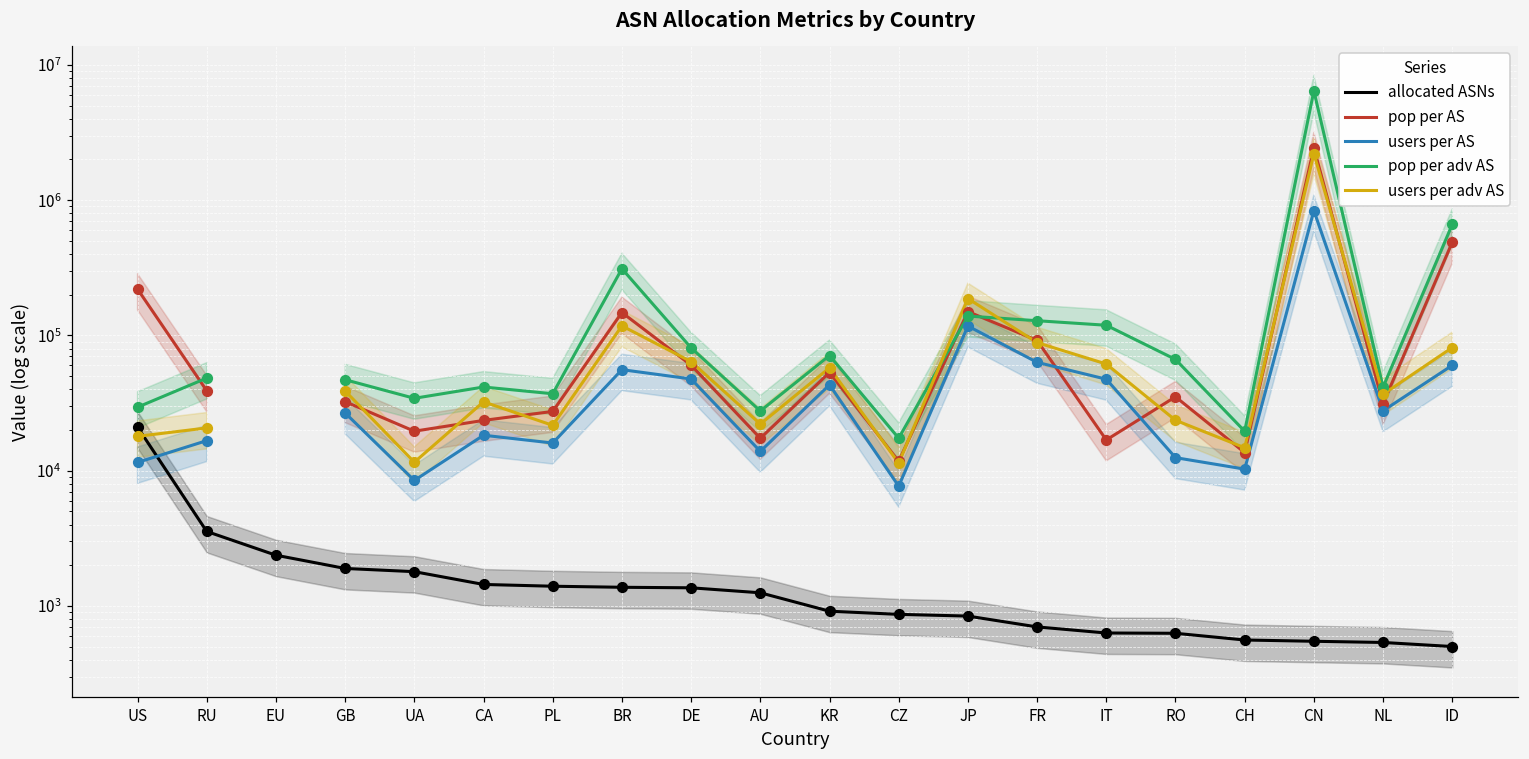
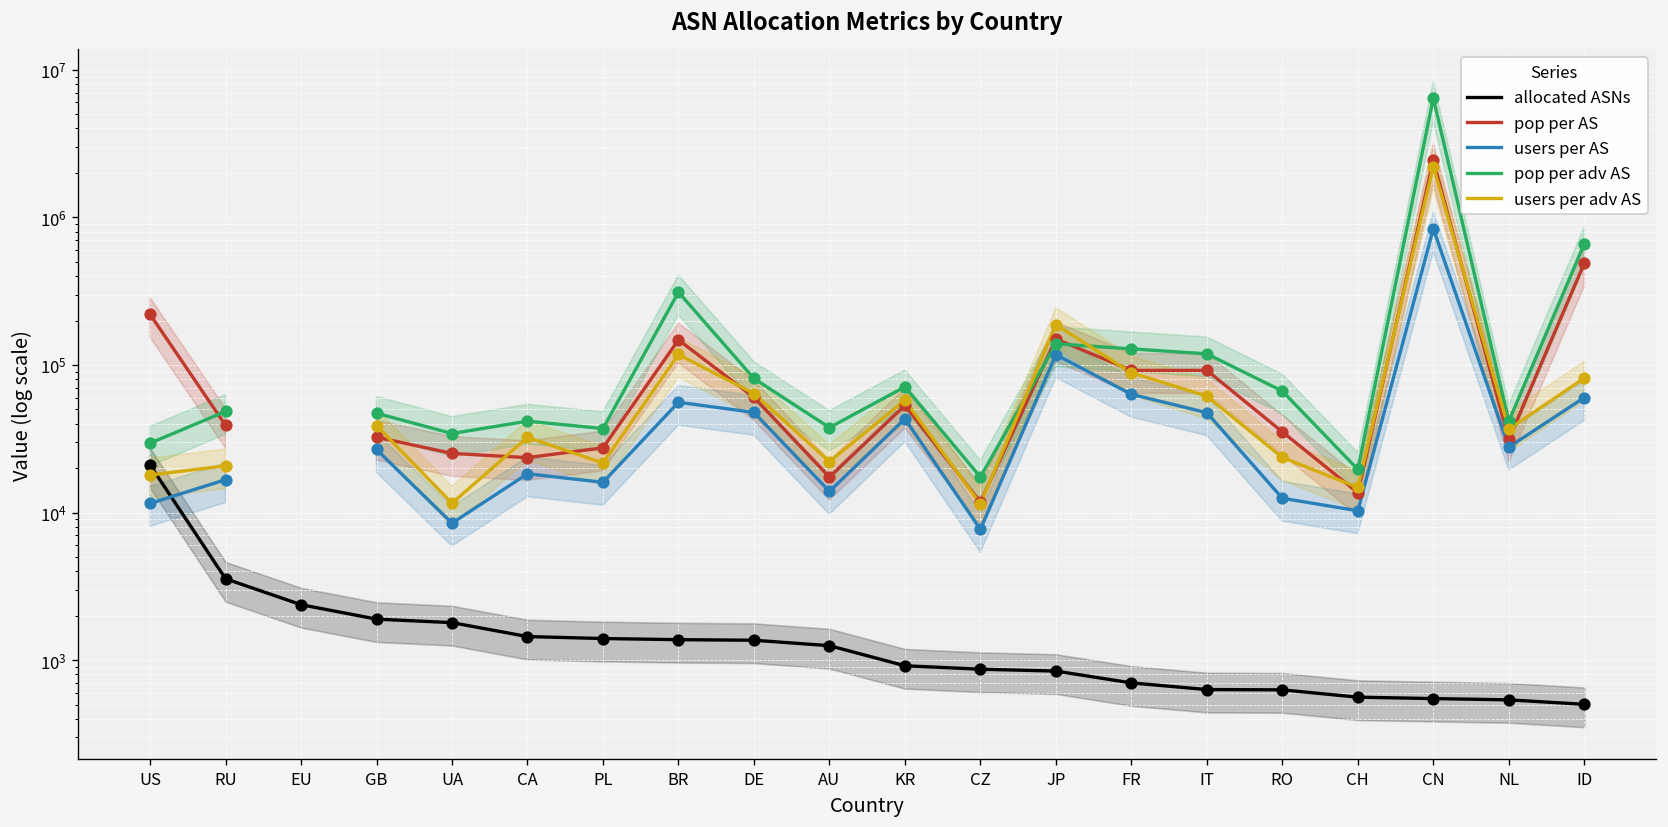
pop per AS, UA: 20000 -> 25000
pop per adv AS, AU: 28000 -> 38000
pop per AS, IT: 17000 -> 90000
